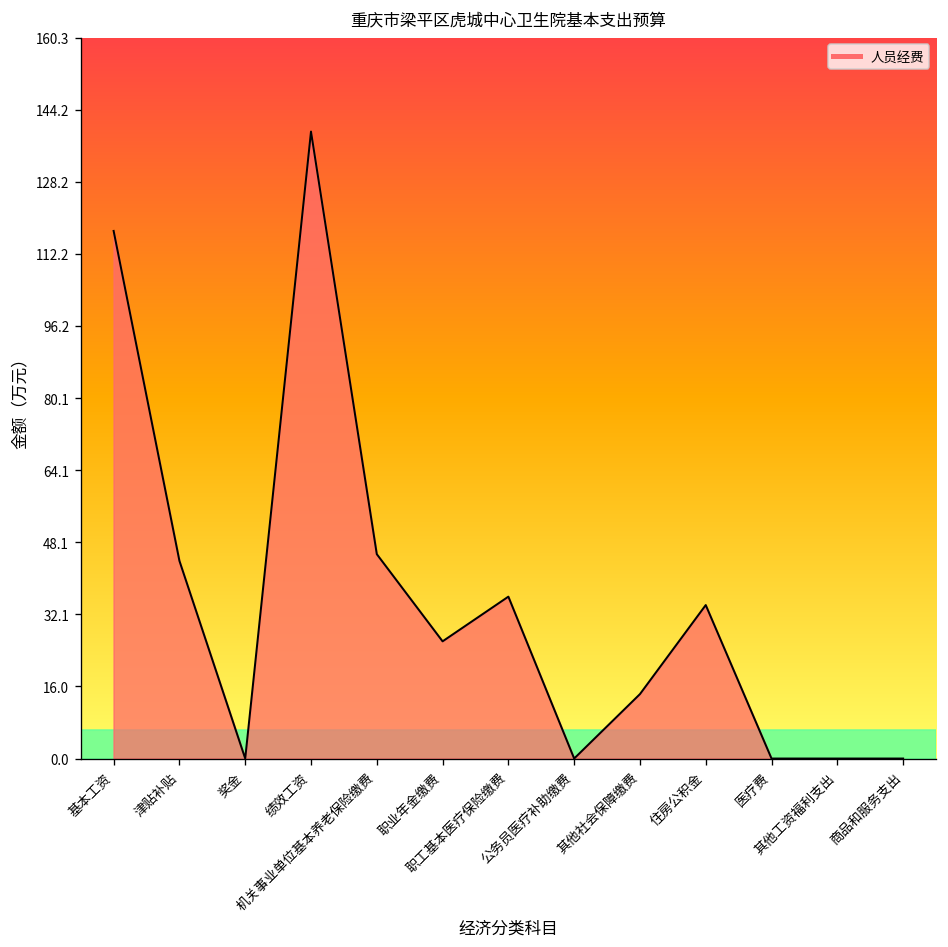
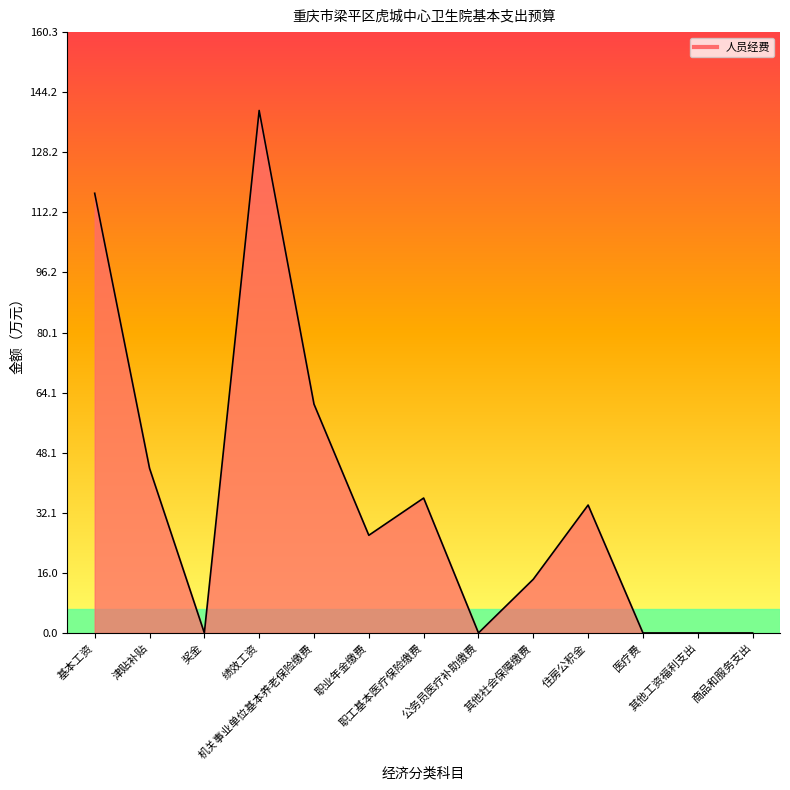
机关事业单位基本养老保险缴费: 45 -> 61
